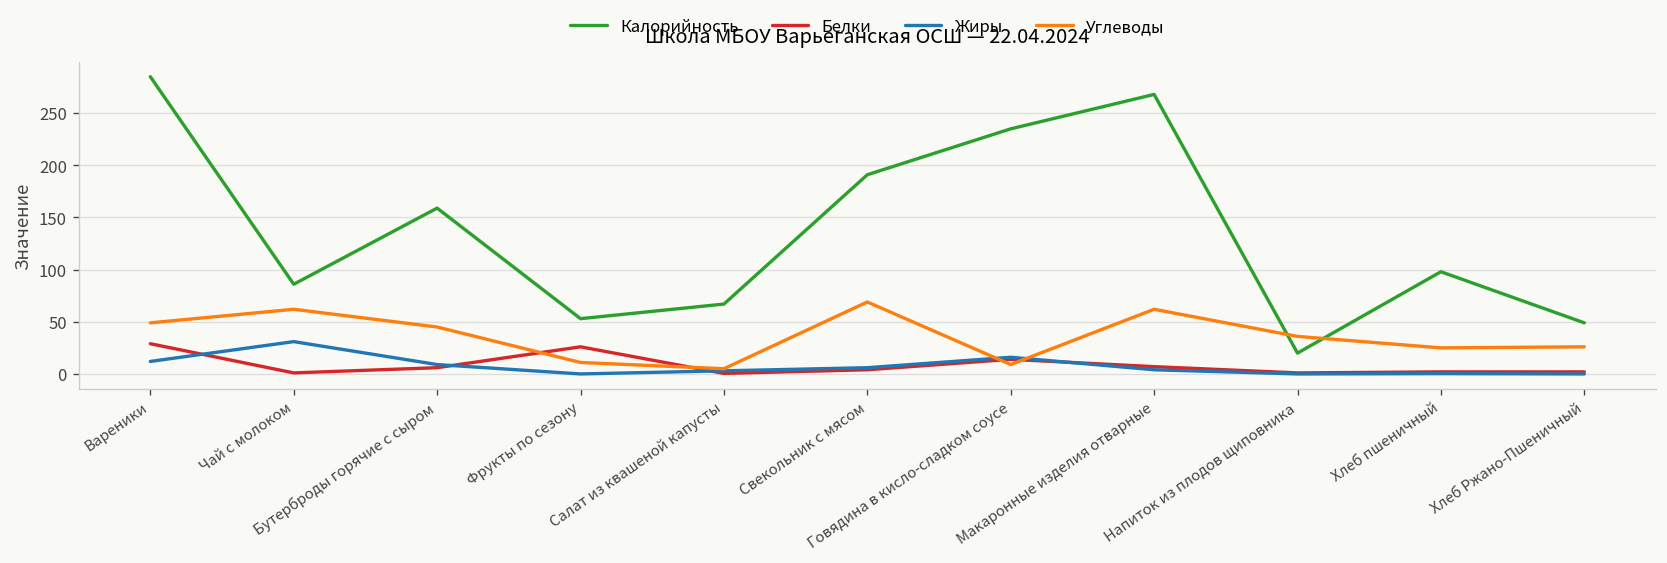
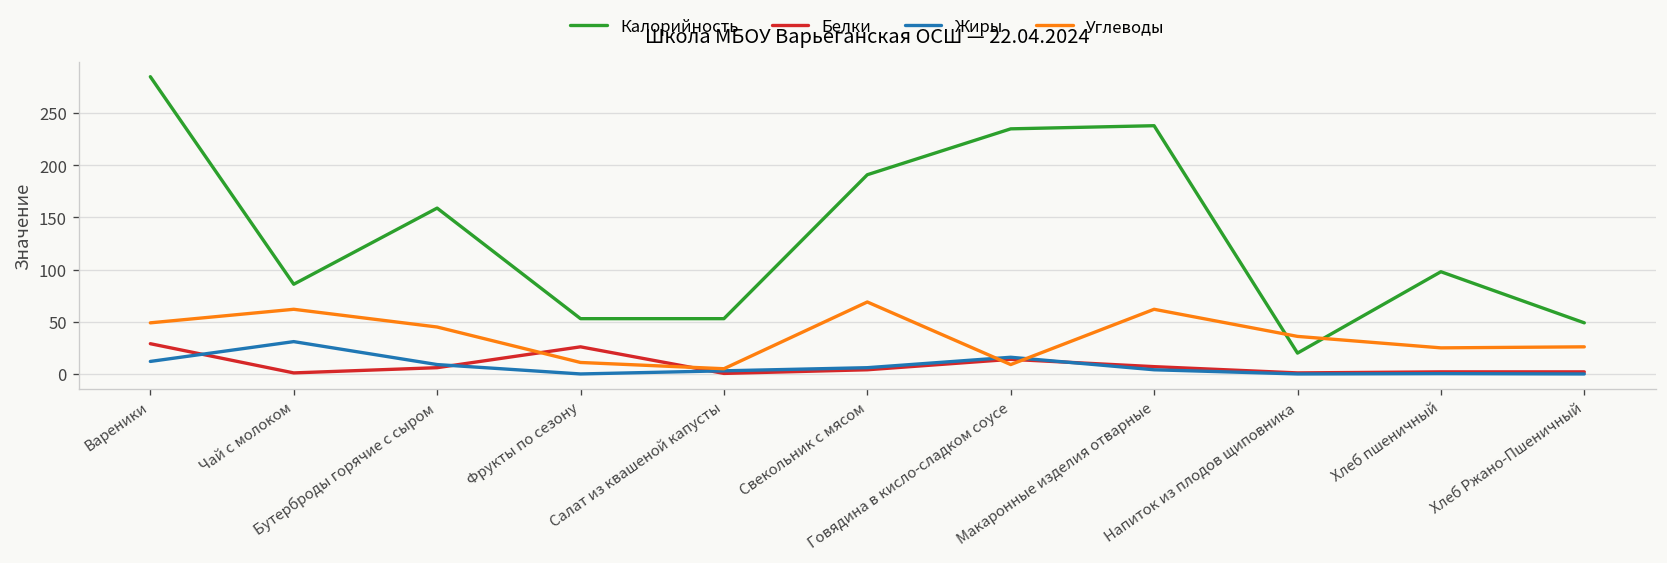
Калорийность, Салат из квашеной капусты: 70 -> 50
Калорийность, Макаронные изделия отварные: 270 -> 240
